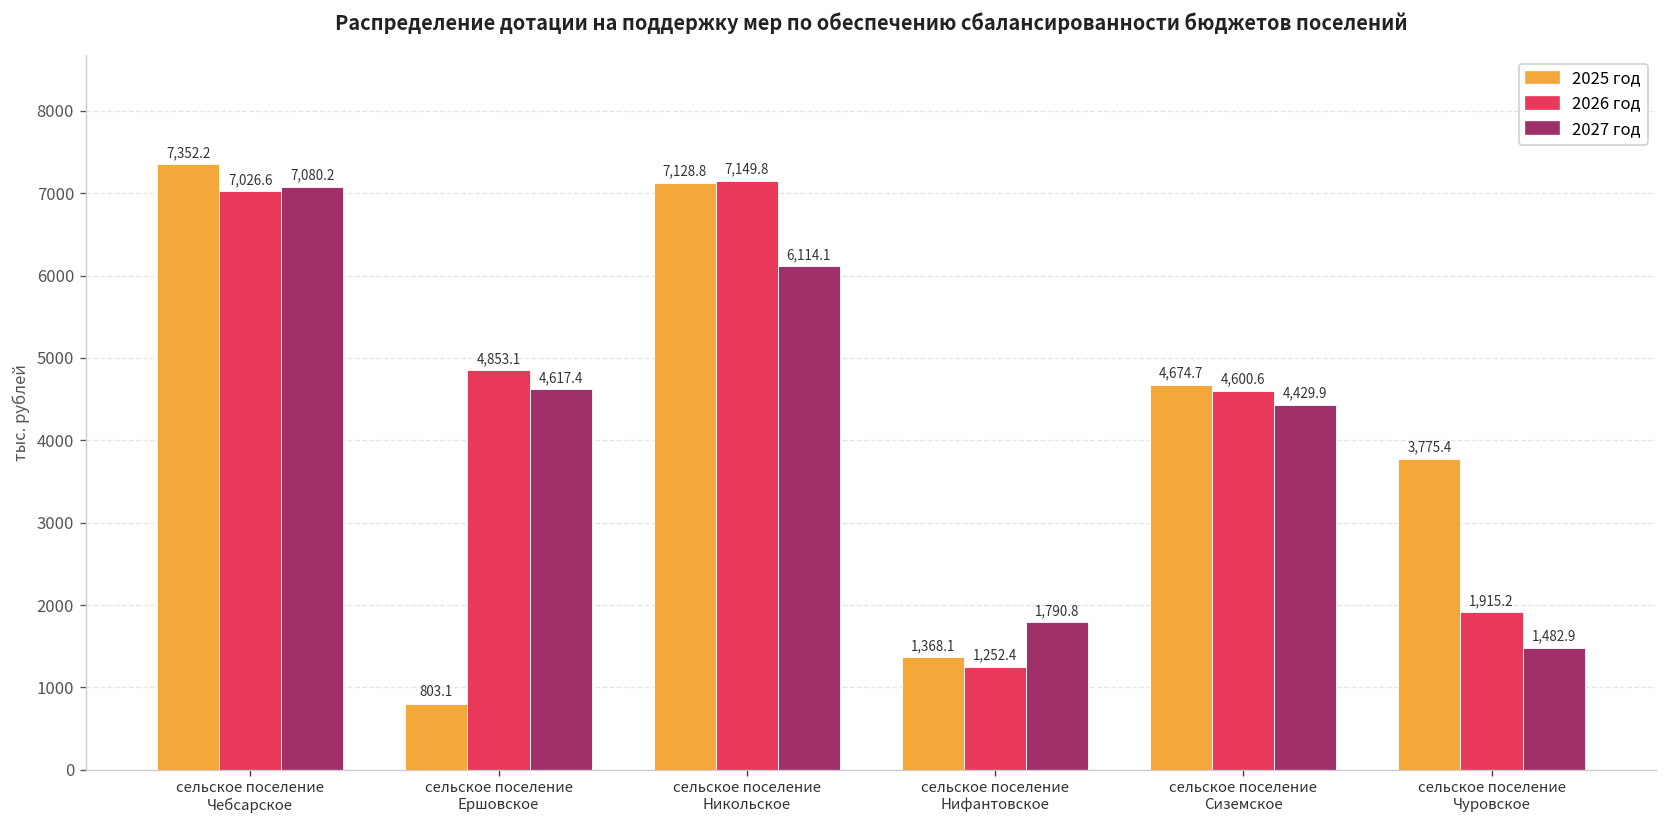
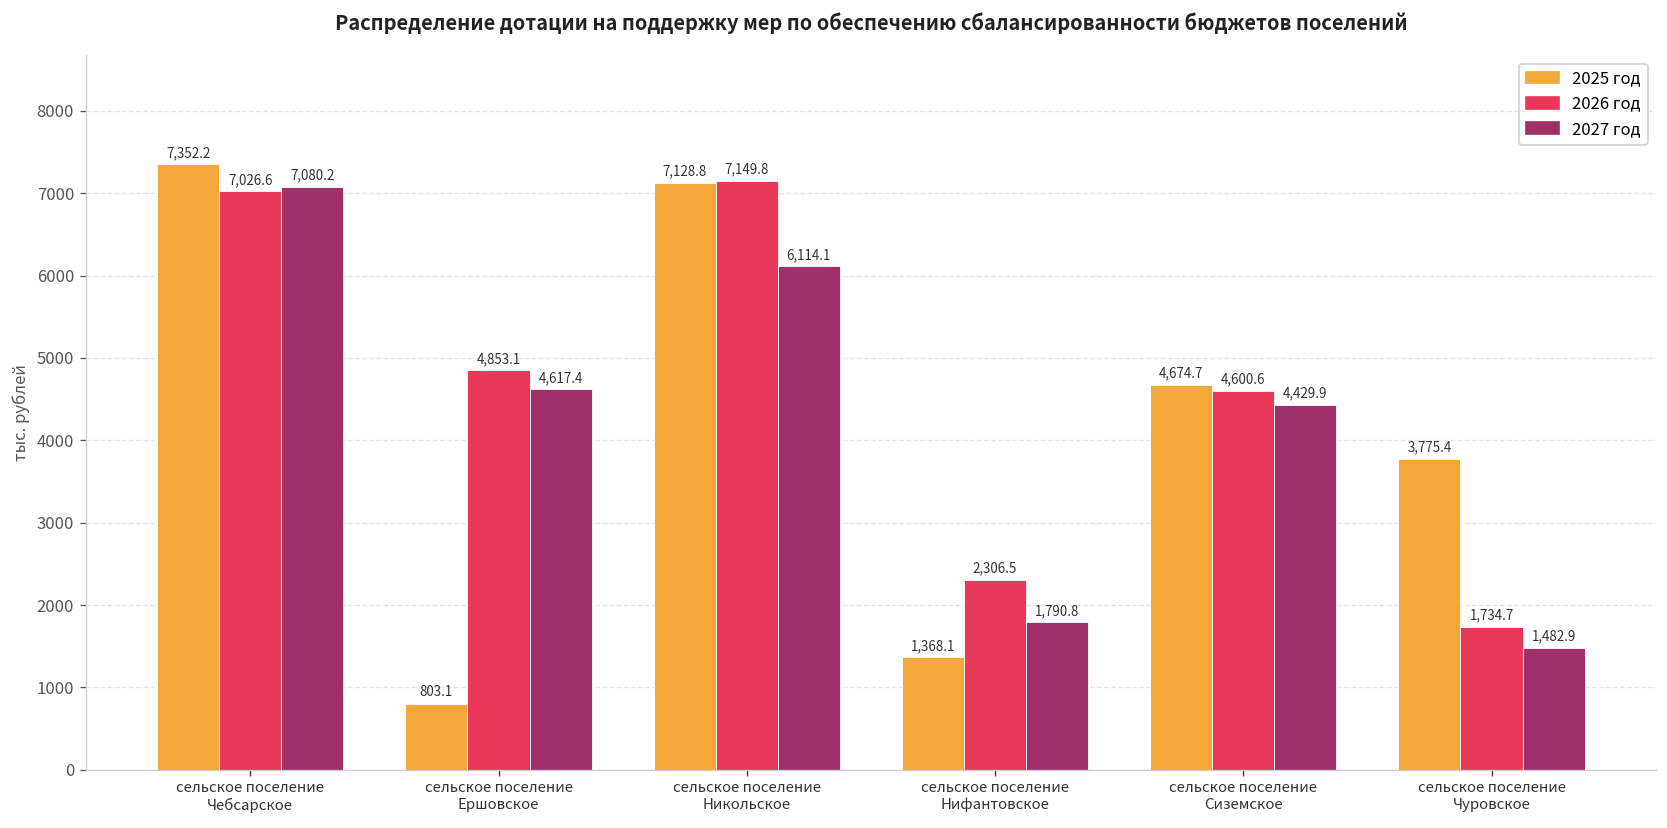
2026 год, сельское поселение Нифантовское: 1,252.4 -> 2,306.5
2026 год, сельское поселение Чуровское: 1,915.2 -> 1,734.7
